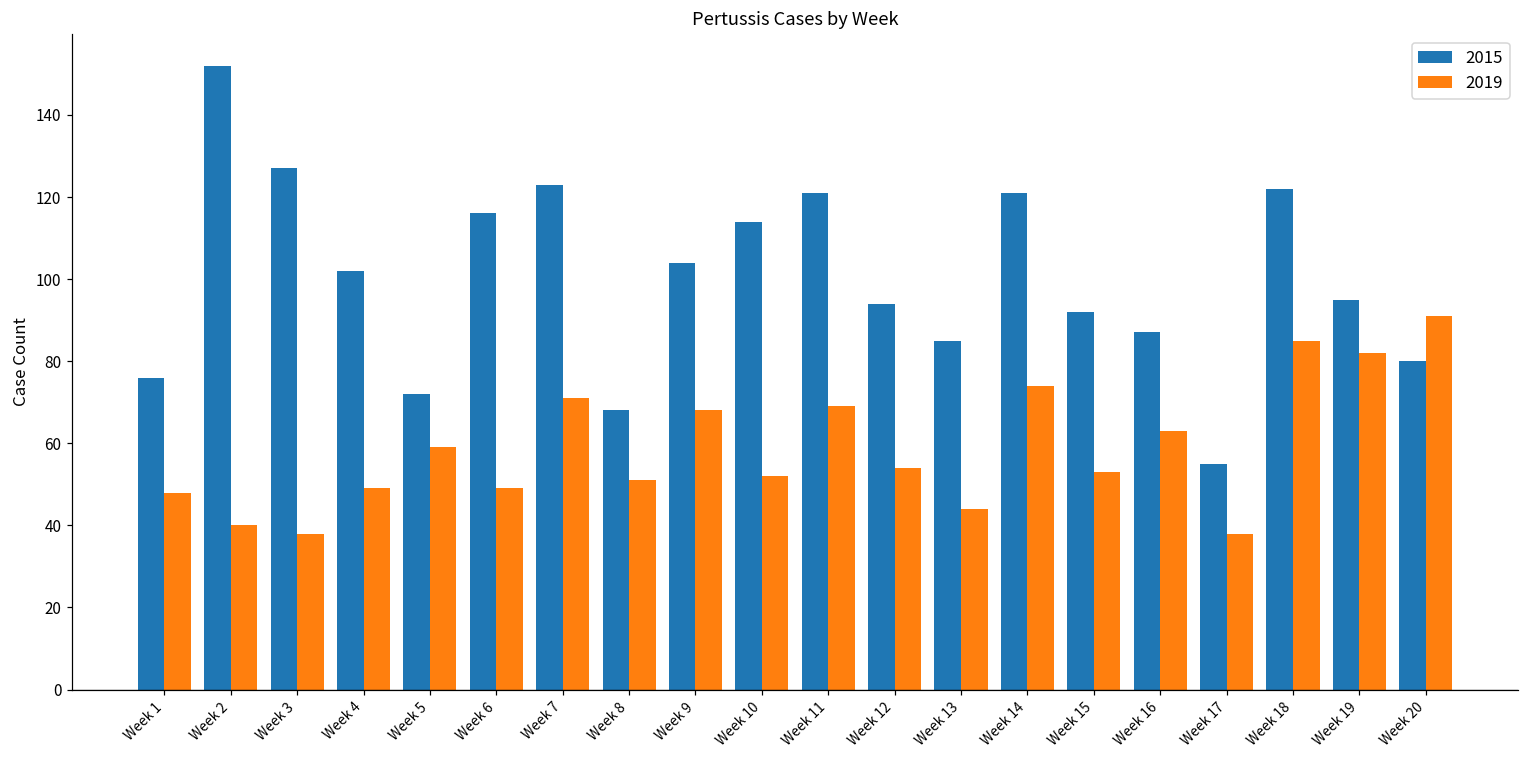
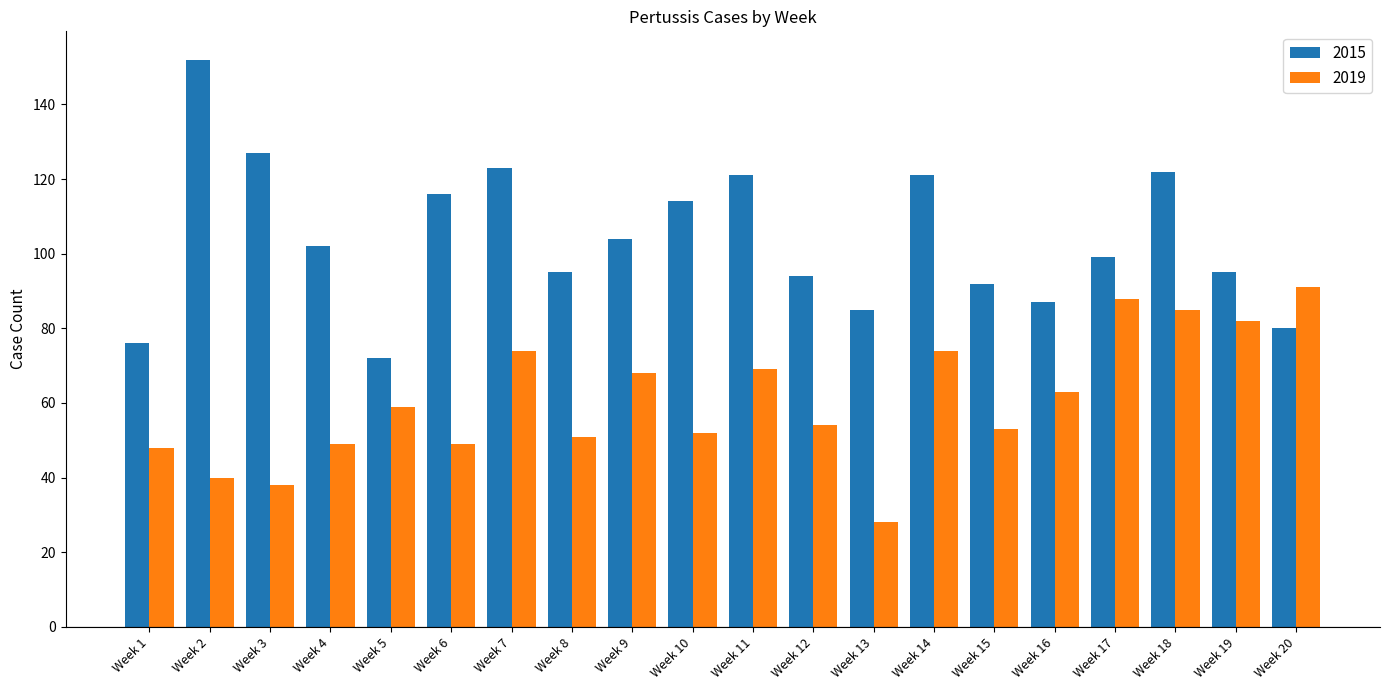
2019, Week 7: 71 -> 74
2015, Week 8: 68 -> 95
2019, Week 13: 44 -> 28
2015, Week 17: 55 -> 99
2019, Week 17: 38 -> 88
